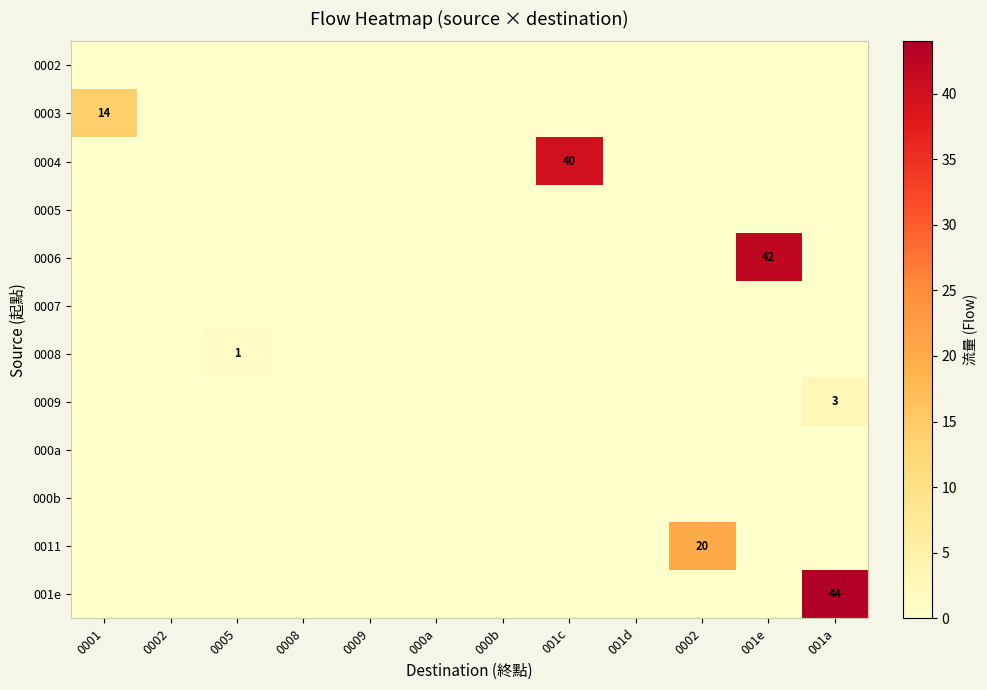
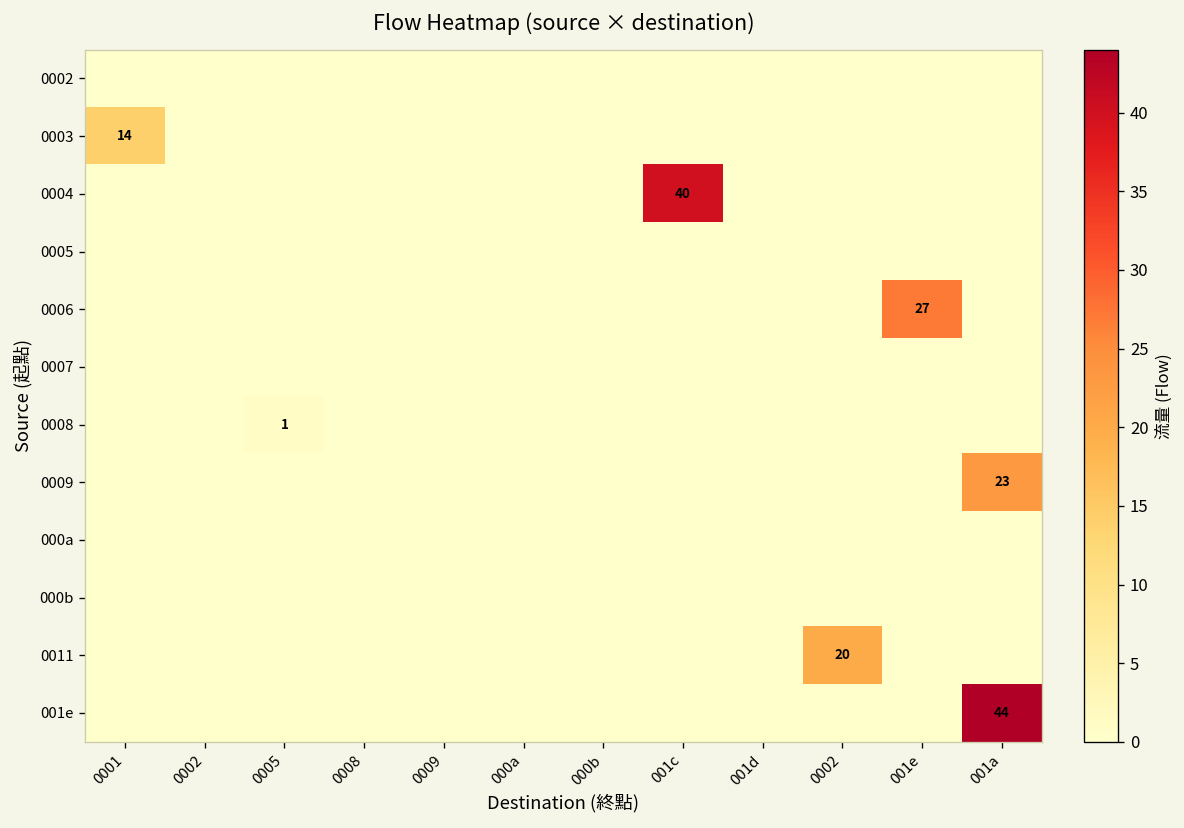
0006, 001e: 42 -> 27
0009, 001a: 3 -> 23
